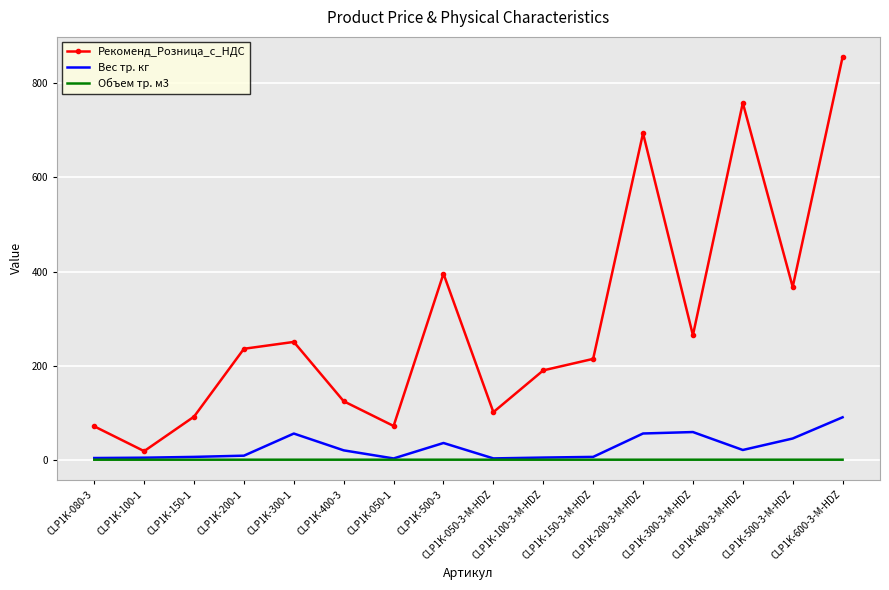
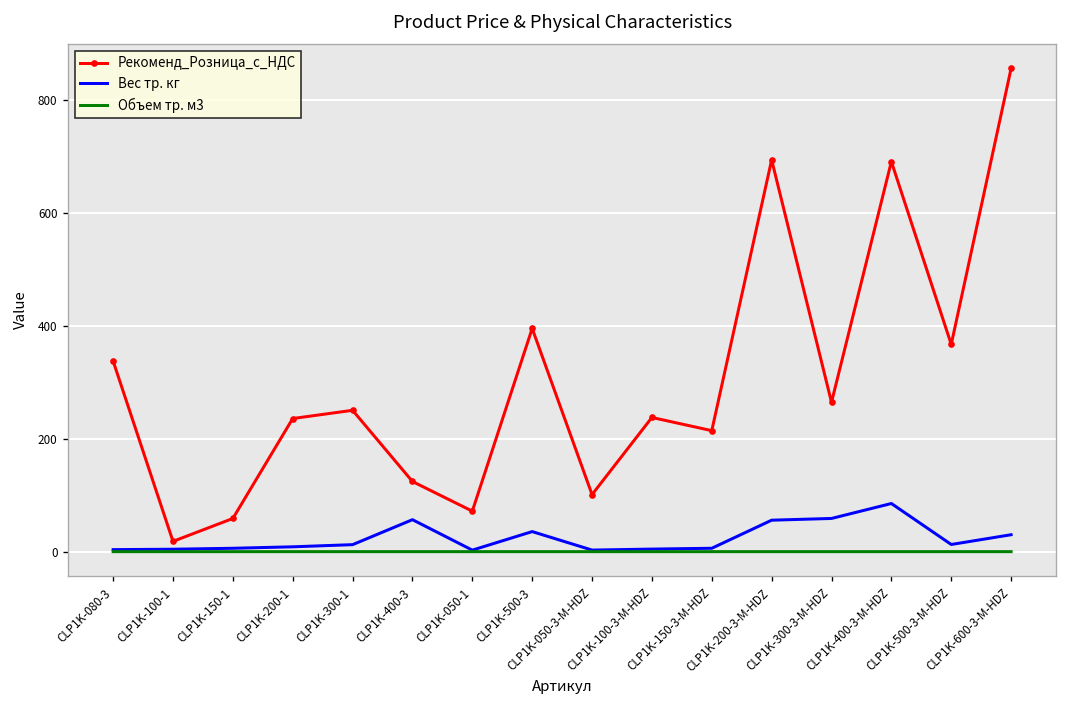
Рекоменд_Розница_с_НДС, CLP1K-080-3: 70 -> 340
Рекоменд_Розница_с_НДС, CLP1K-150-1: 90 -> 60
Вес тр. кг, CLP1K-300-1: 60 -> 10
Вес тр. кг, CLP1K-400-3: 20 -> 60
Рекоменд_Розница_с_НДС, CLP1K-100-3-M-HDZ: 190 -> 240
Рекоменд_Розница_с_НДС, CLP1K-400-3-M-HDZ: 760 -> 690
Вес тр. кг, CLP1K-400-3-M-HDZ: 20 -> 90
Вес тр. кг, CLP1K-500-3-M-HDZ: 50 -> 10
Вес тр. кг, CLP1K-600-3-M-HDZ: 90 -> 30
